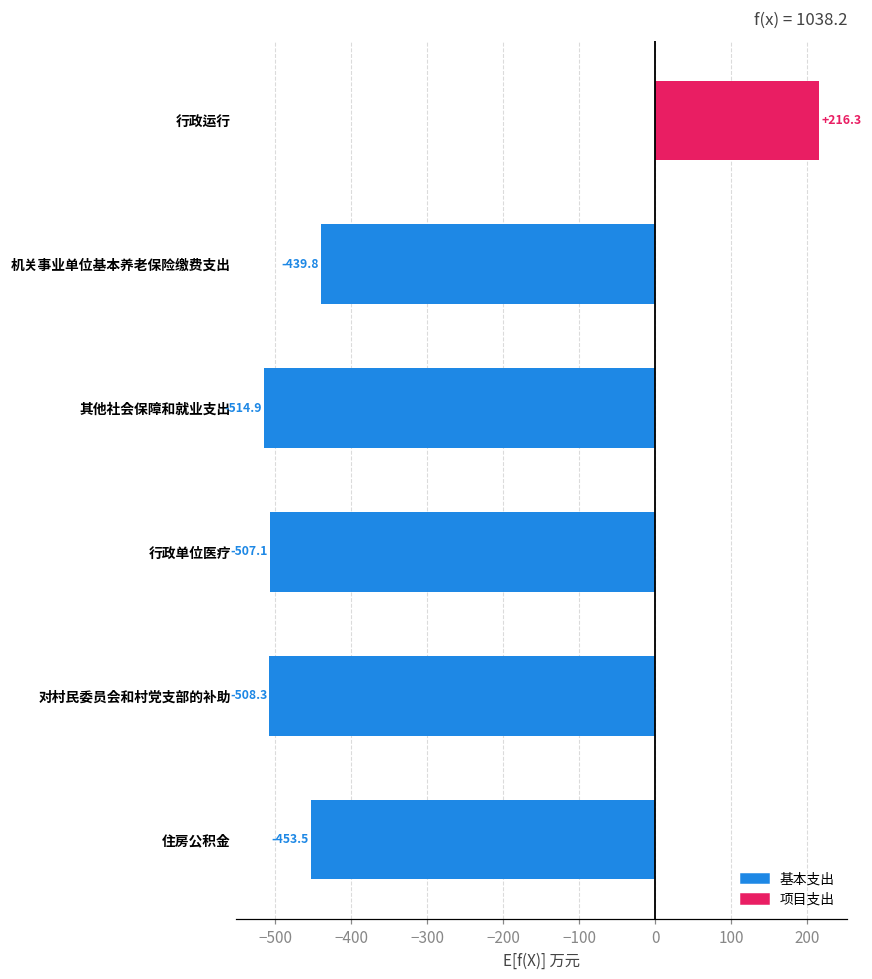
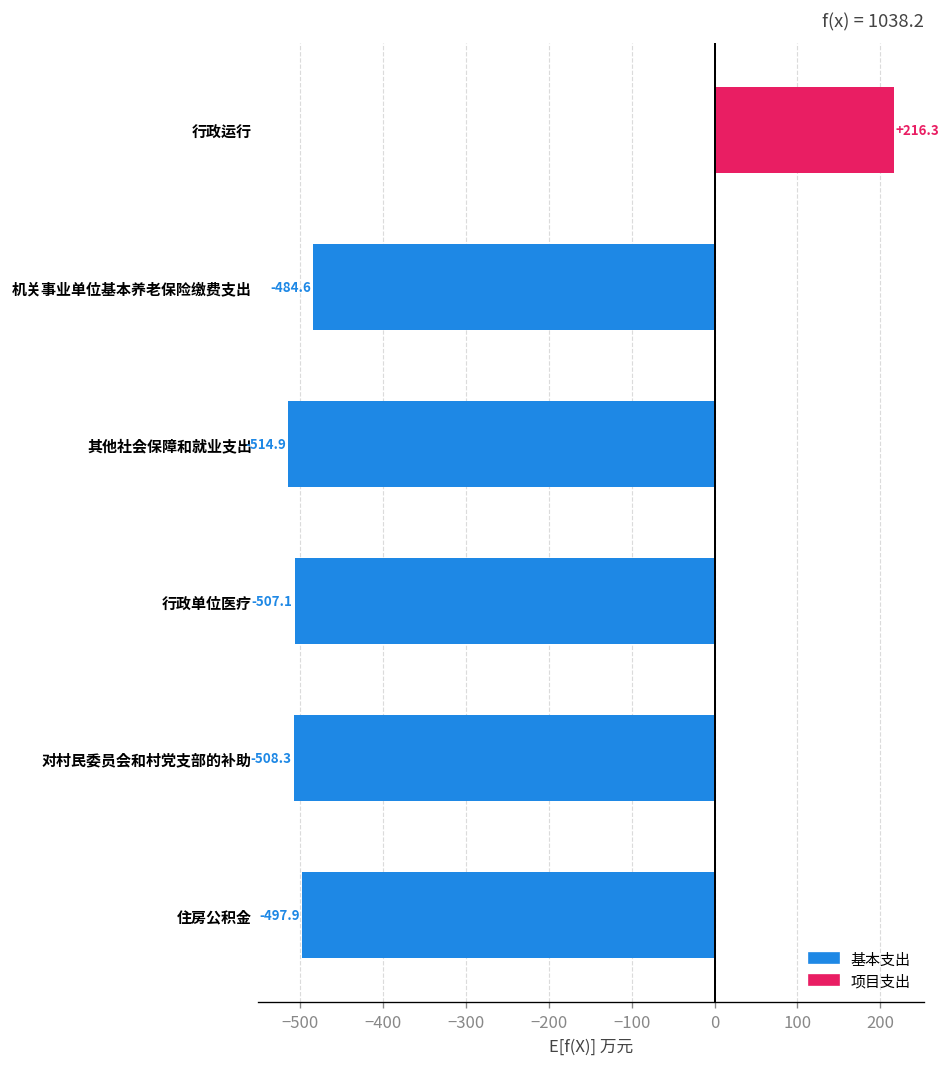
机关事业单位基本养老保险缴费支出: -439.8 -> -484.6
住房公积金: -453.5 -> -497.9
